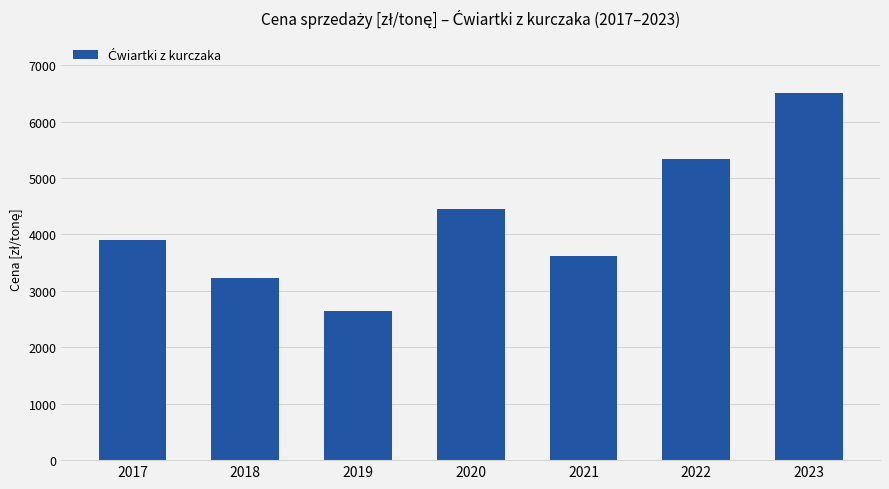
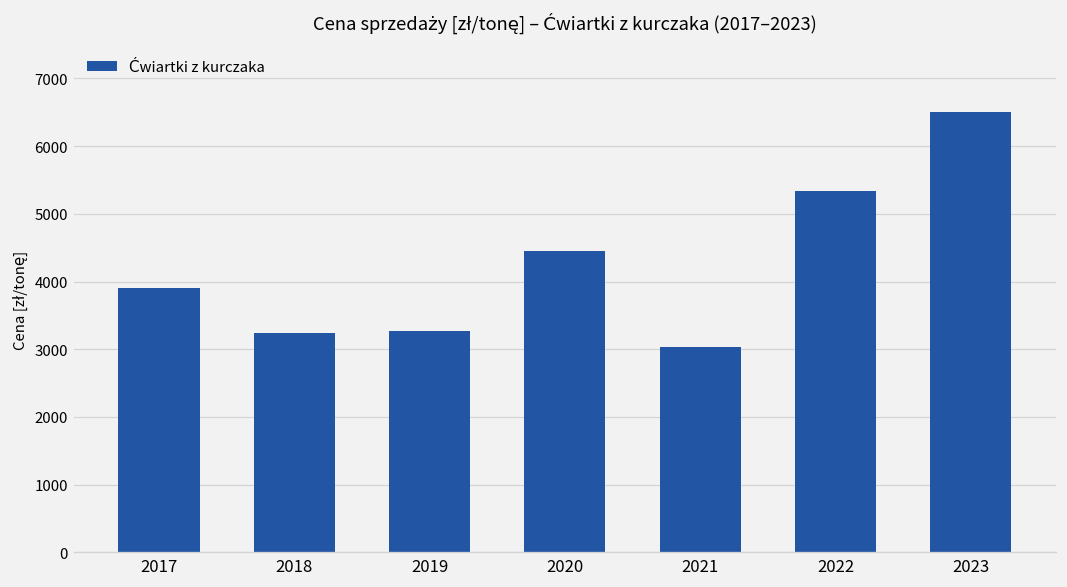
2019: 2600 -> 3300
2021: 3600 -> 3000
